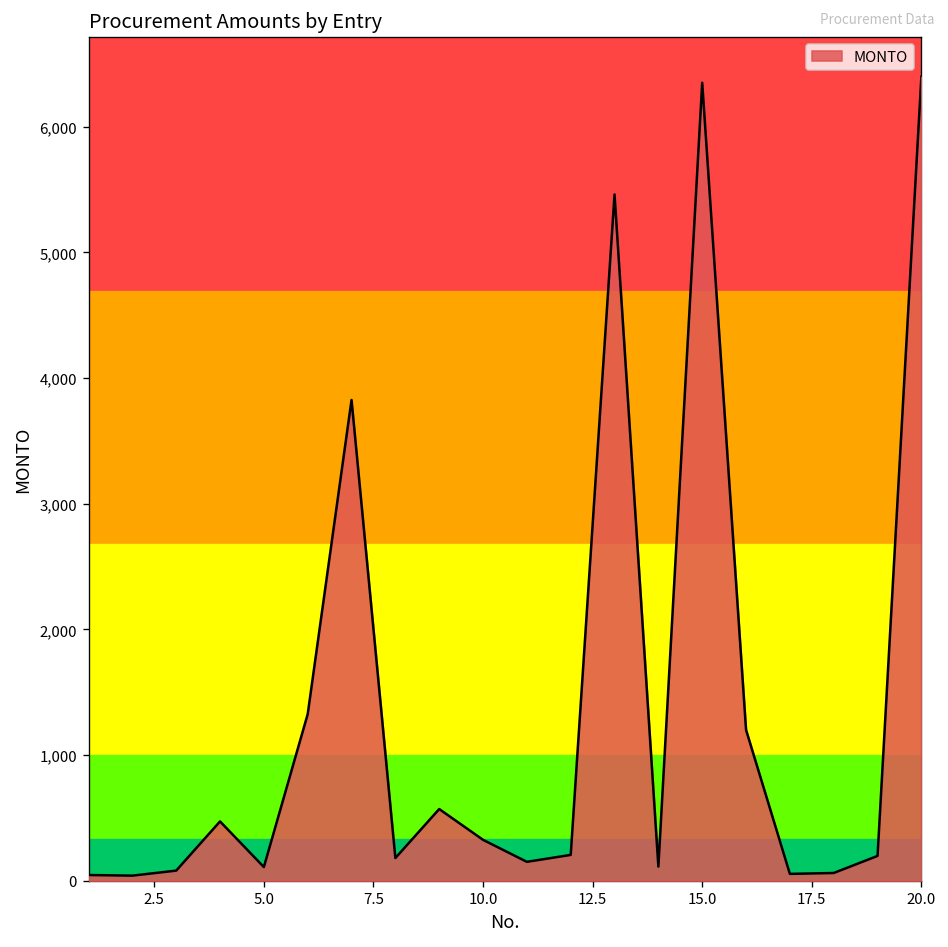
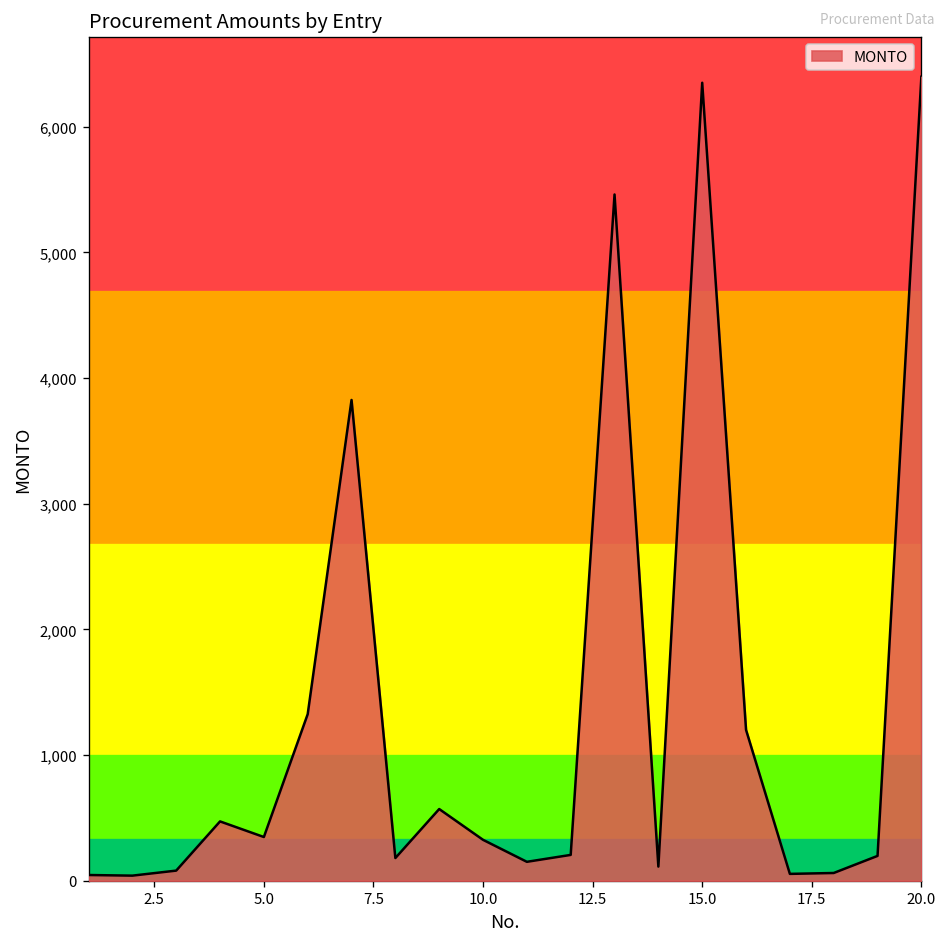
5.0: 110 -> 350
